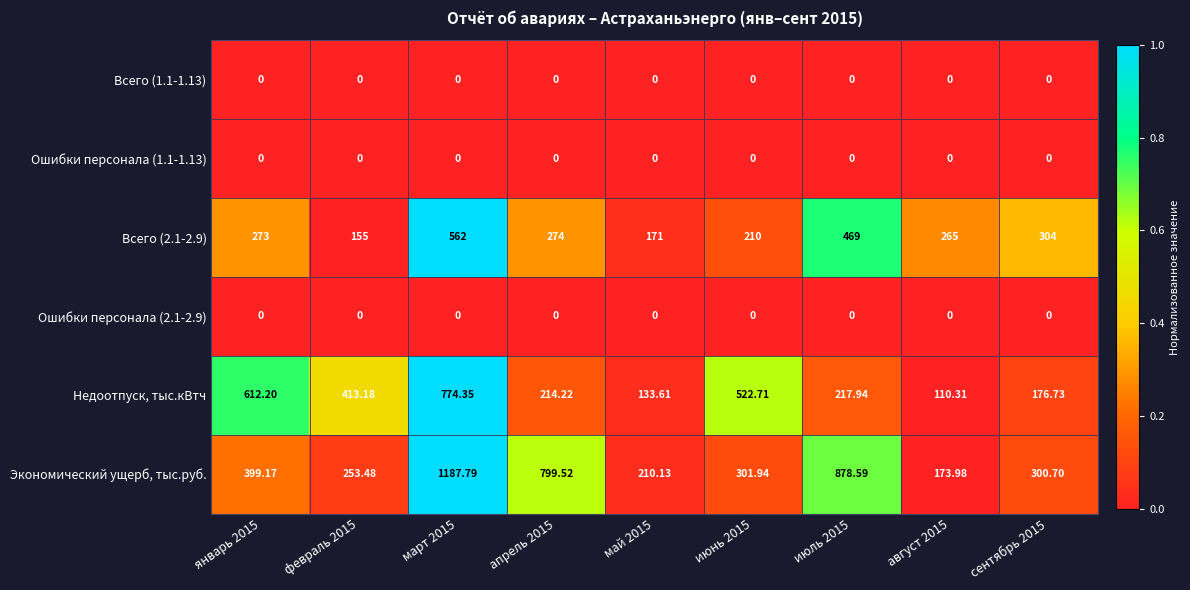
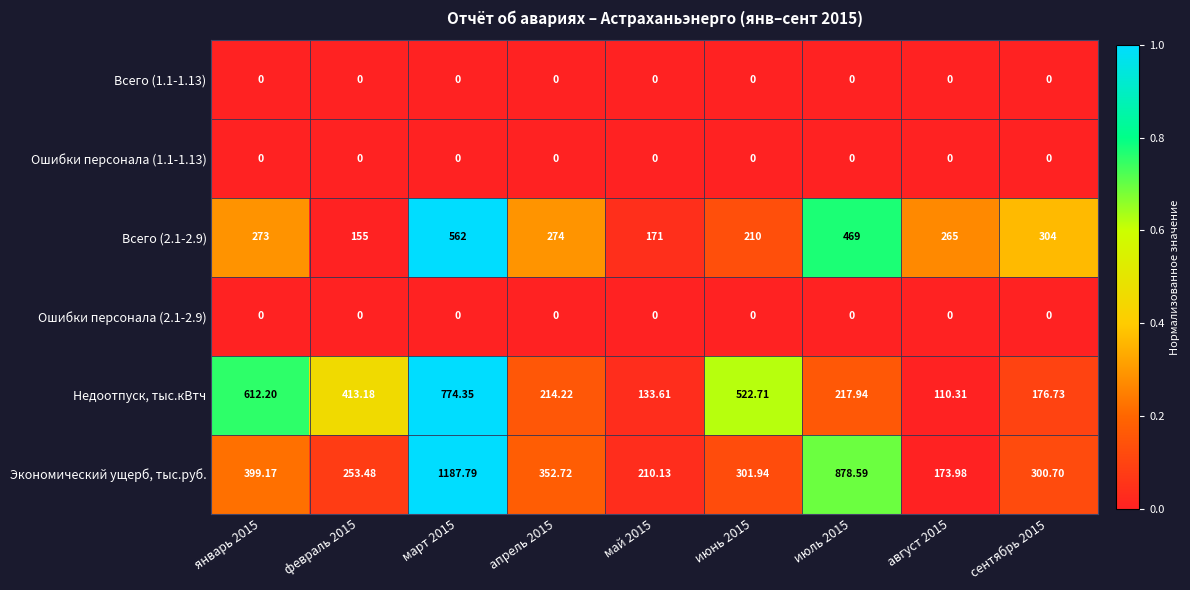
Экономический ущерб, тыс.руб., апрель 2015: 799.52 -> 352.72
